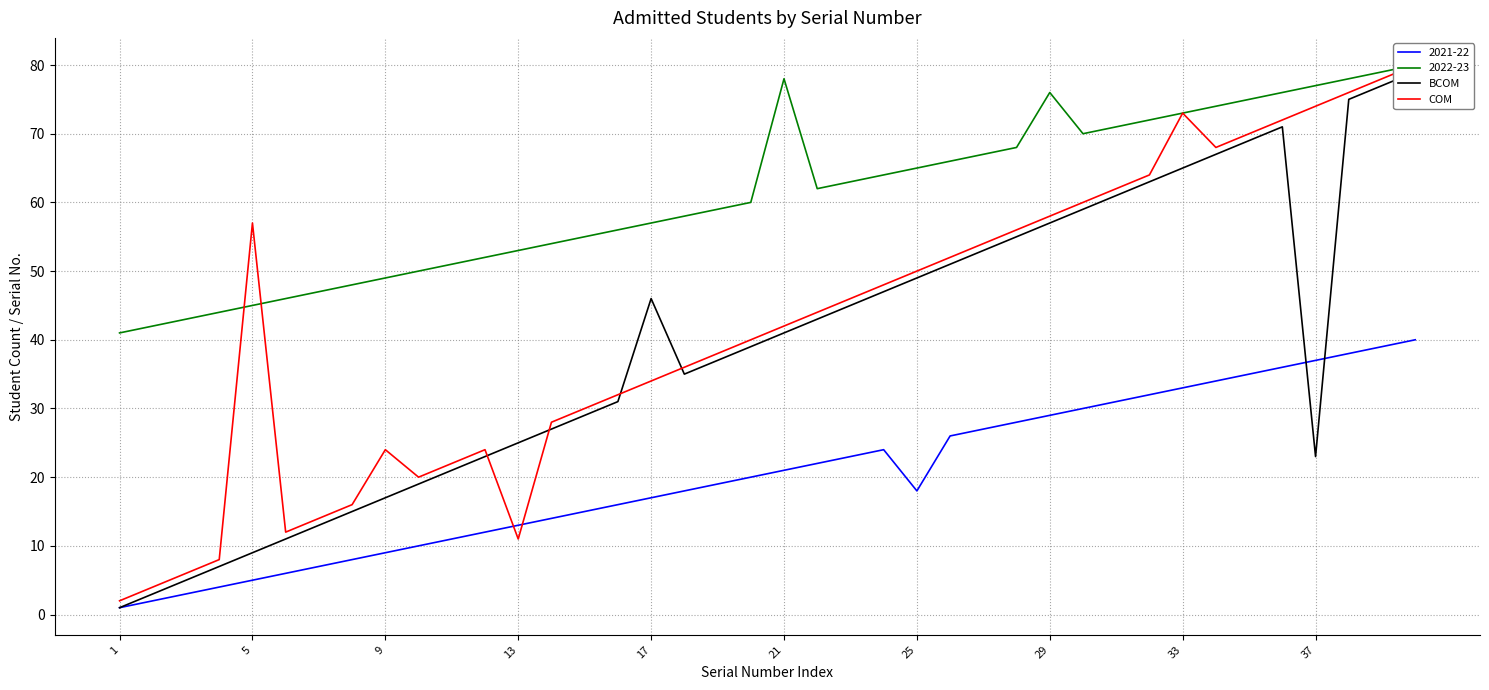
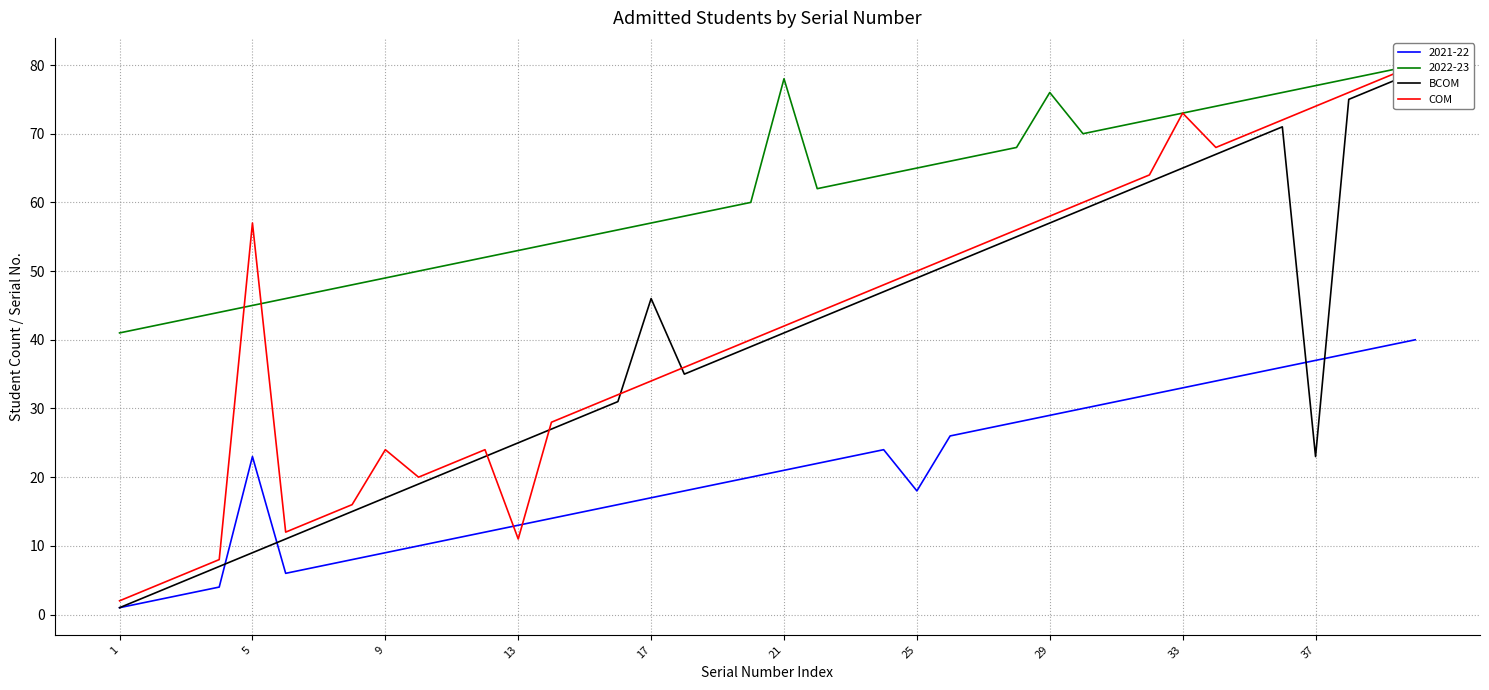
2021-22, 5: 5 -> 23
